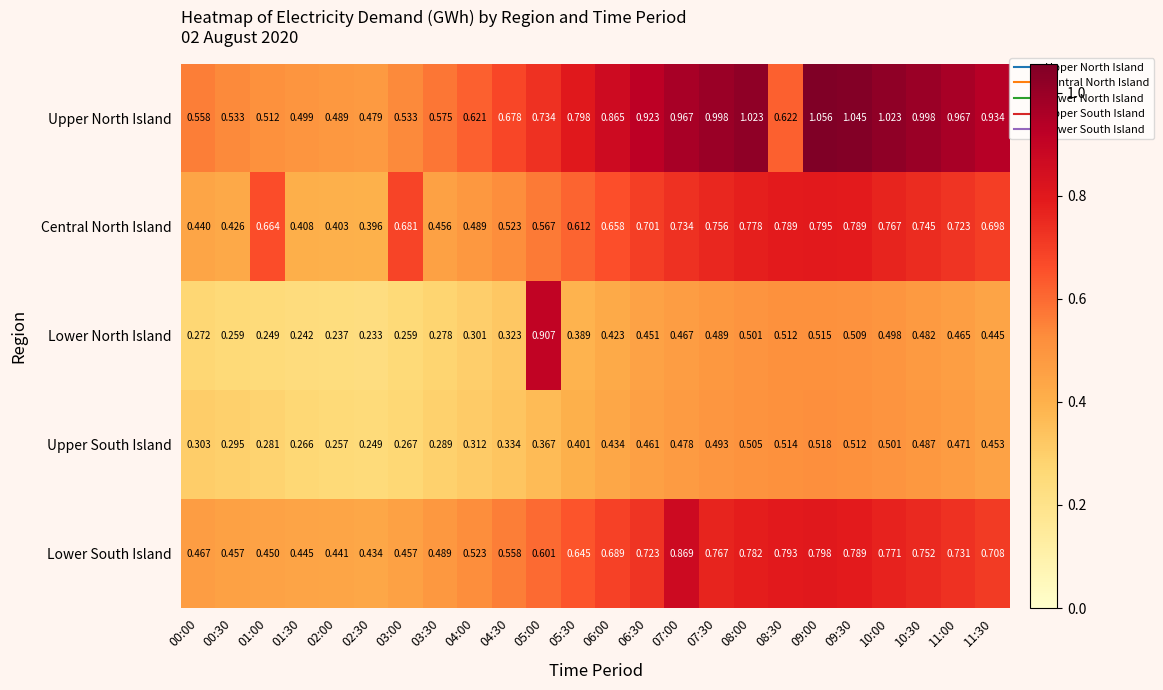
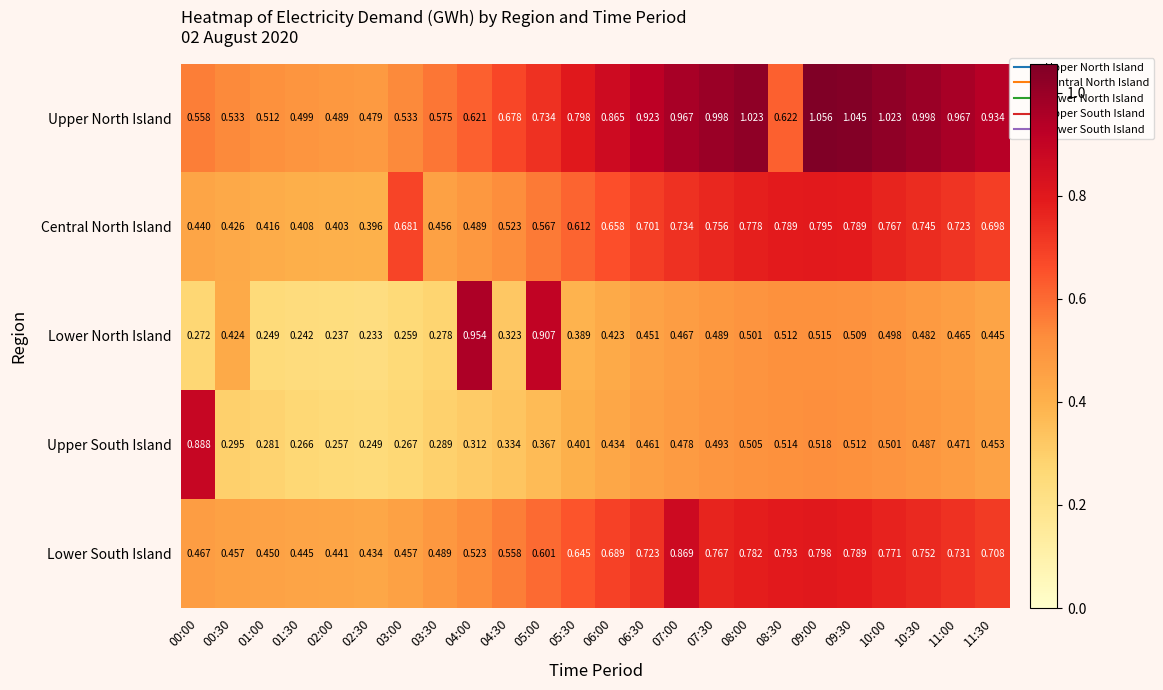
Central North Island, 01:00: 0.664 -> 0.416
Lower North Island, 00:30: 0.259 -> 0.424
Lower North Island, 04:00: 0.301 -> 0.954
Upper South Island, 00:00: 0.303 -> 0.888
